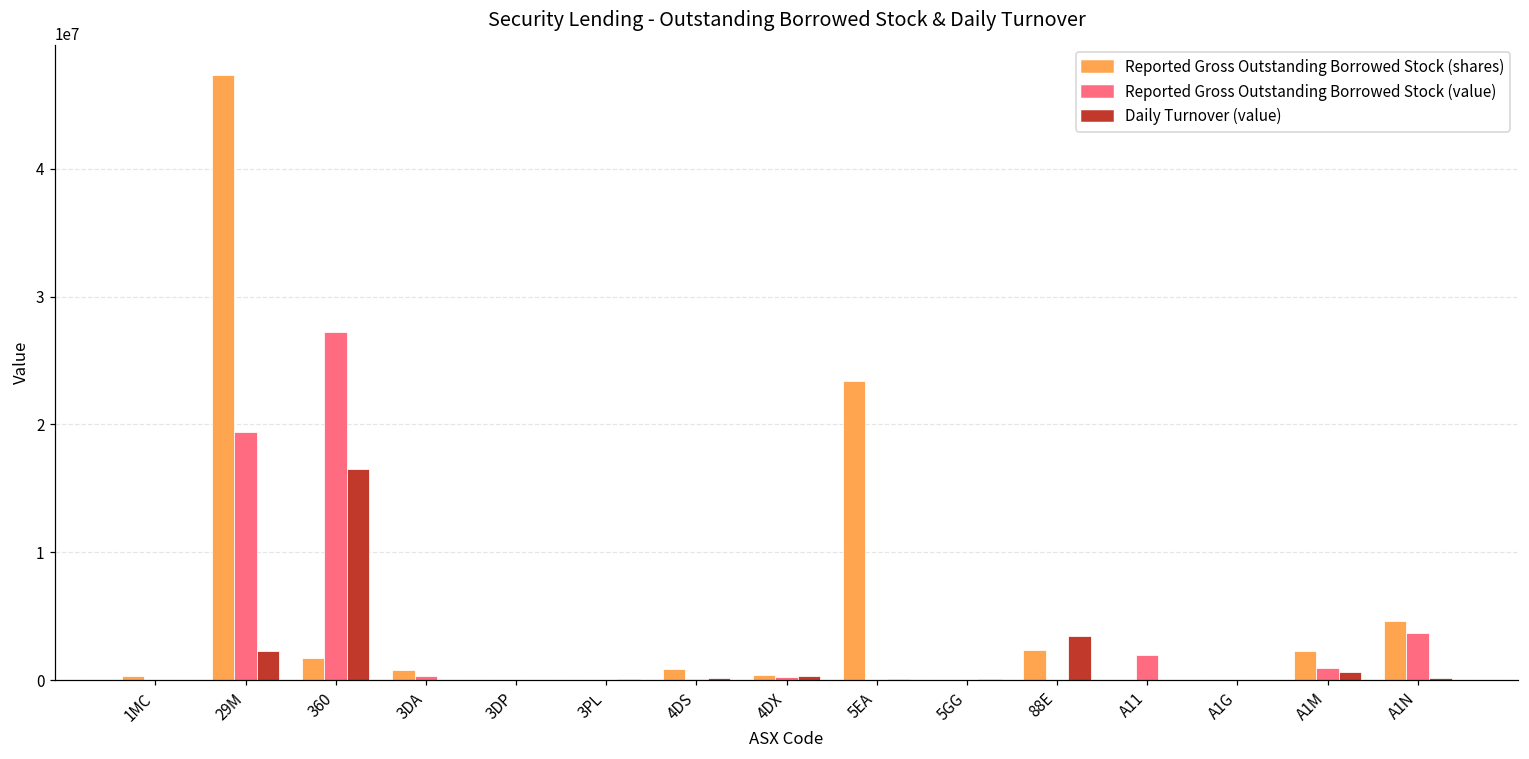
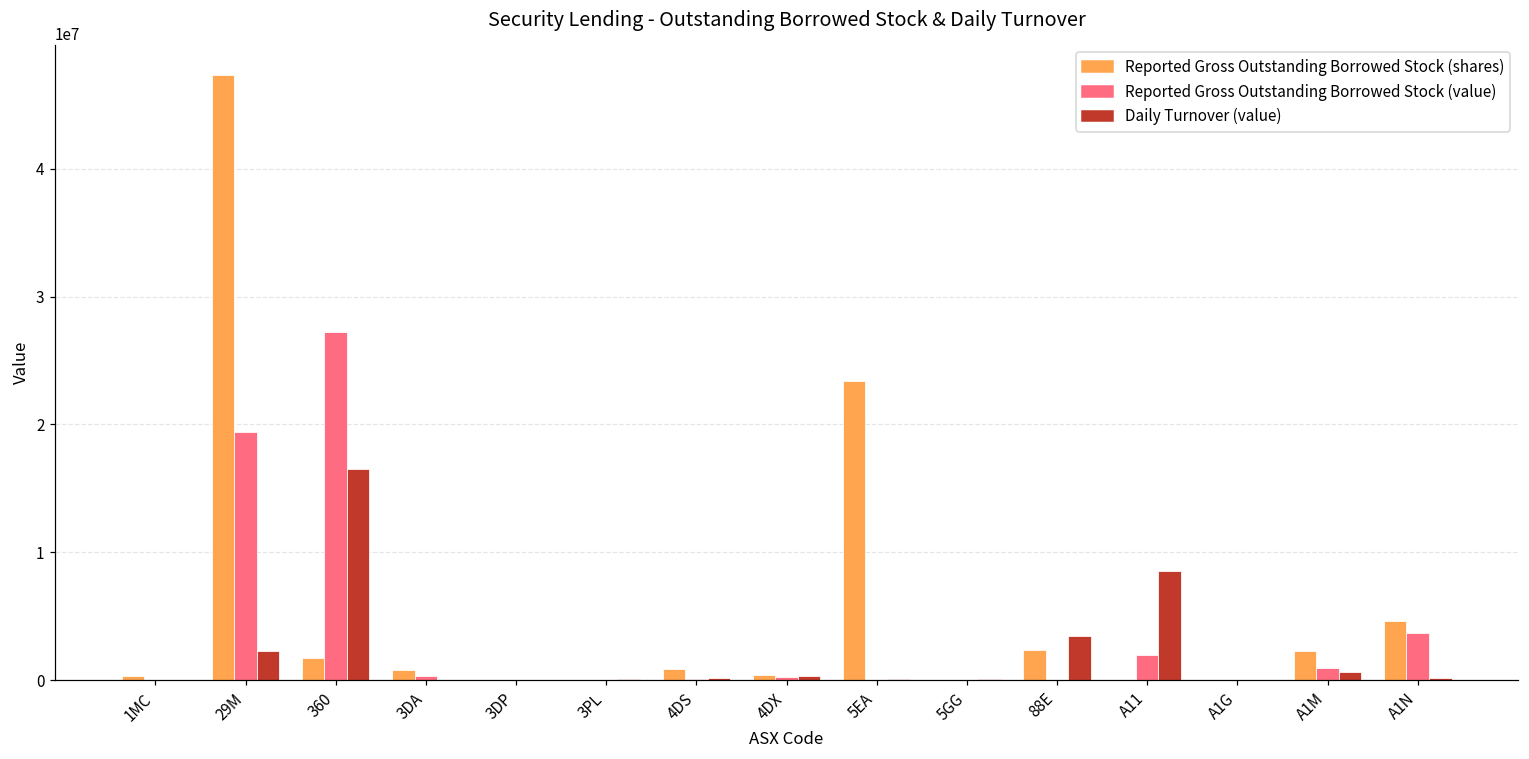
Daily Turnover (value), A11: 0 -> 8500000
